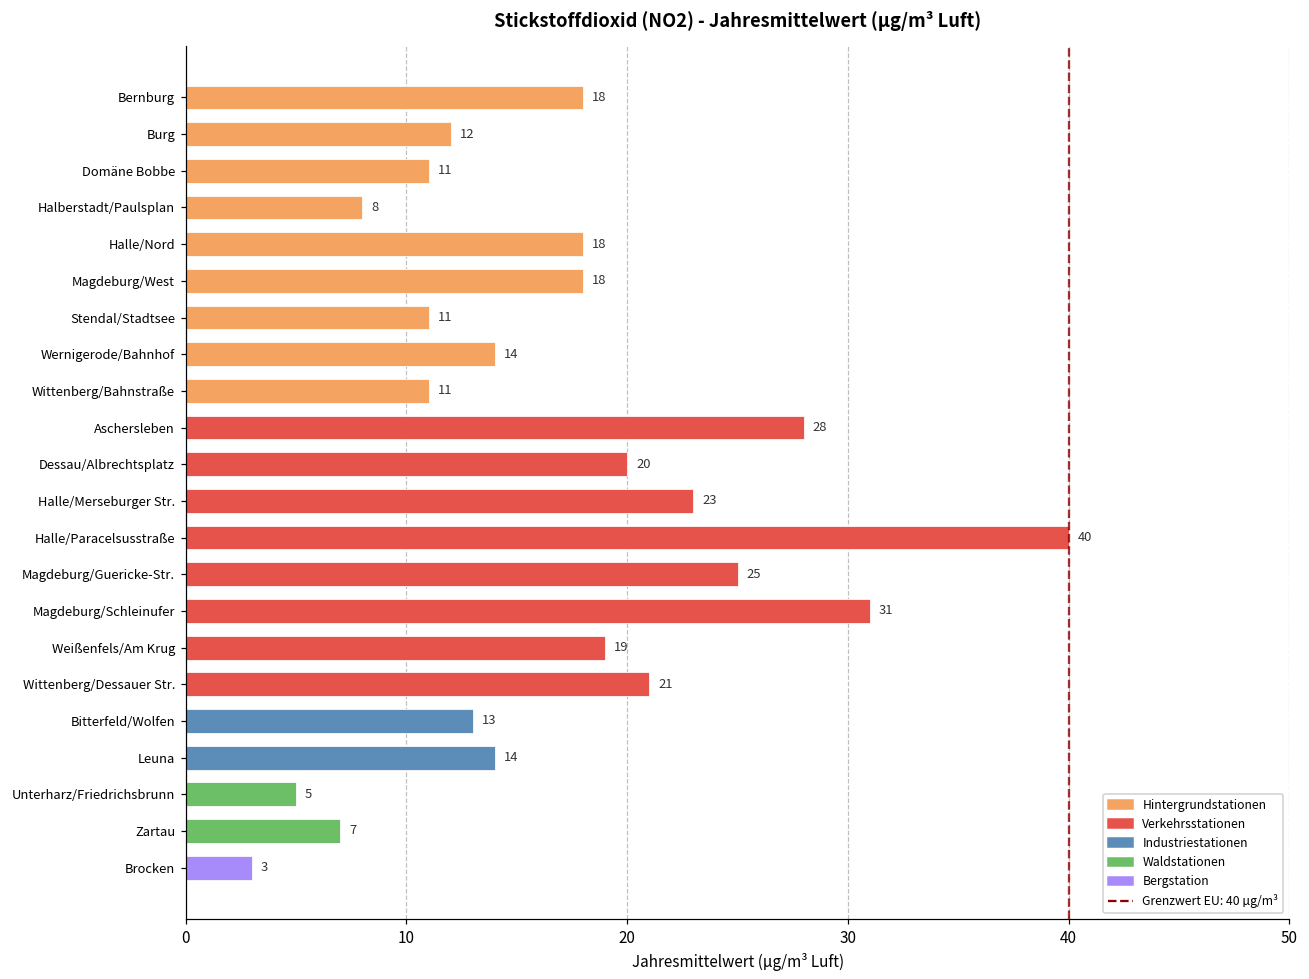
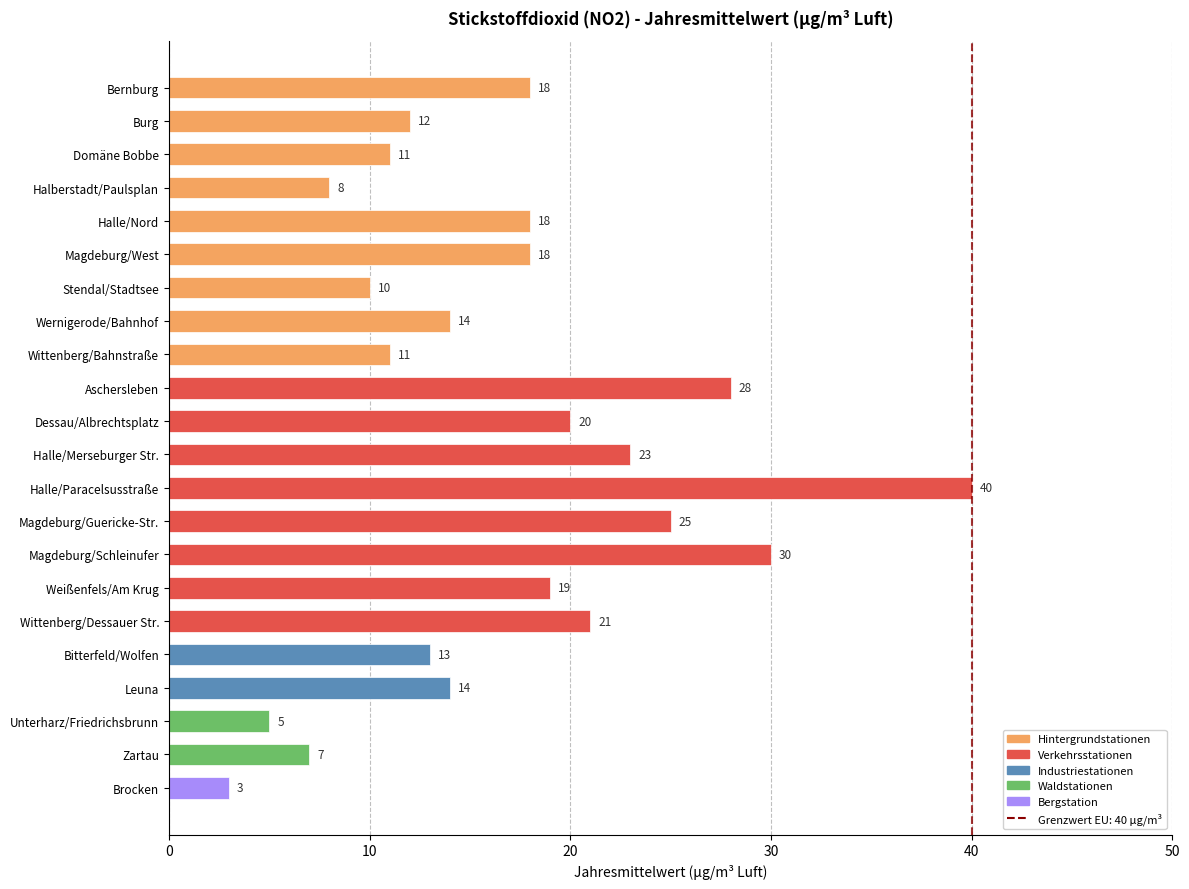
Stendal/Stadtsee: 11 -> 10
Magdeburg/Schleinufer: 31 -> 30
